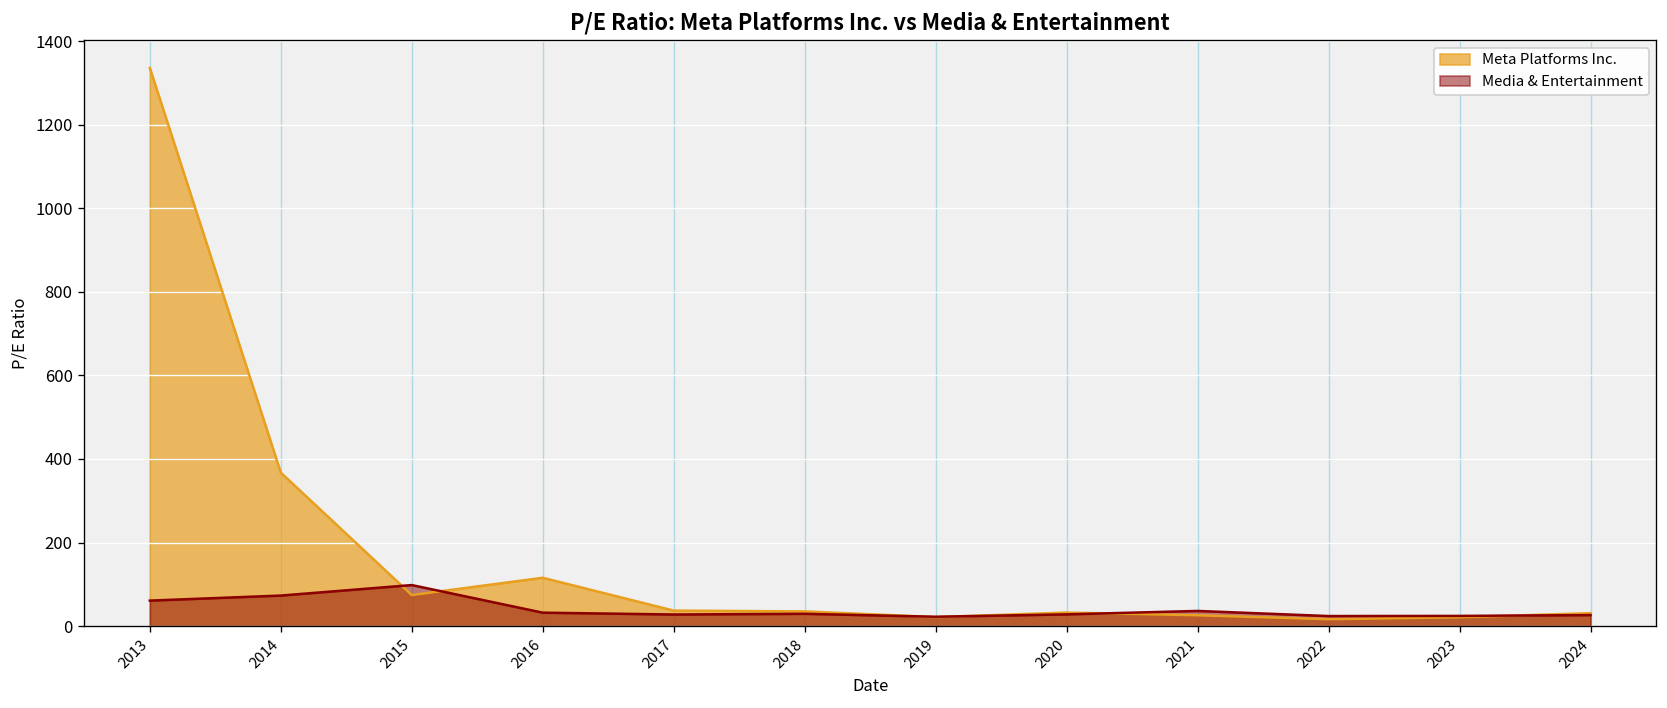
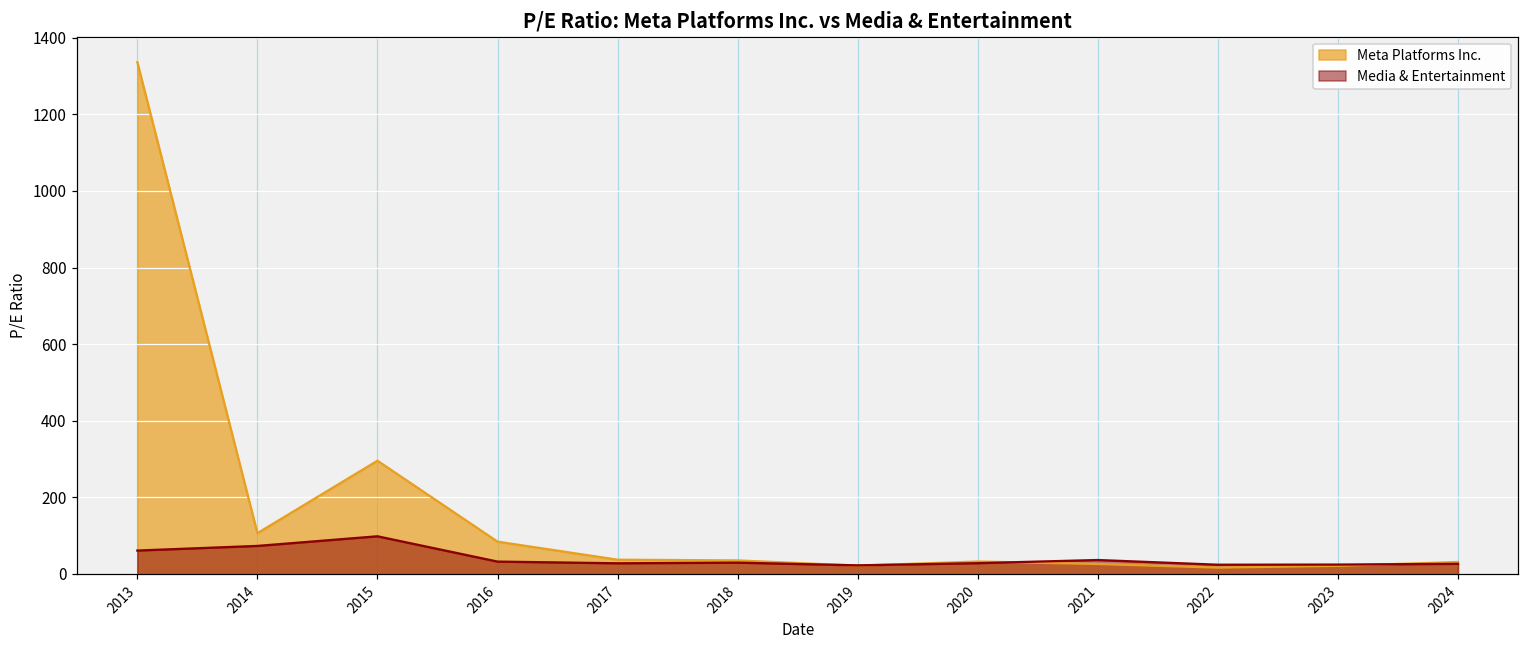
Meta Platforms Inc., 2014: 370 -> 110
Meta Platforms Inc., 2015: 70 -> 300
Meta Platforms Inc., 2016: 120 -> 80
